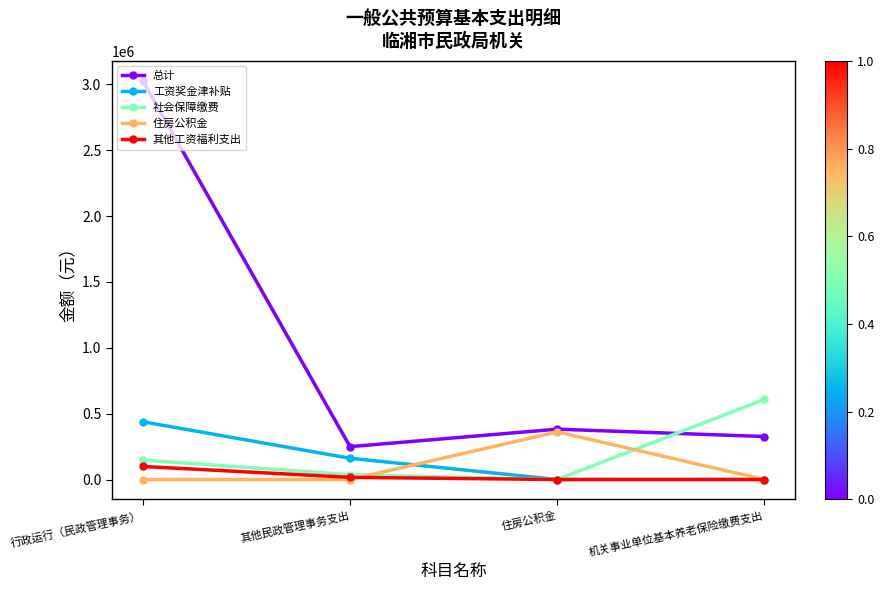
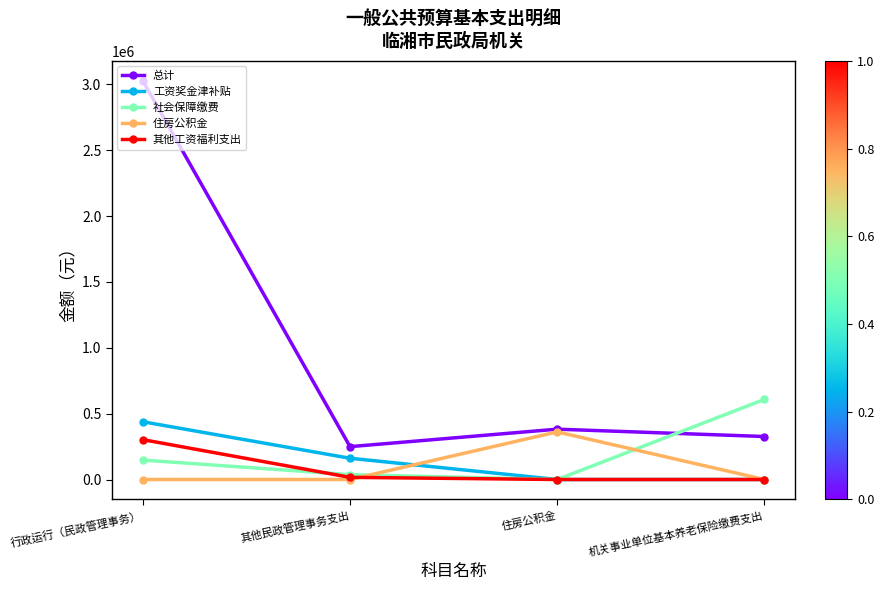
其他工资福利支出, 行政运行（民政管理事务）: 100000 -> 300000
